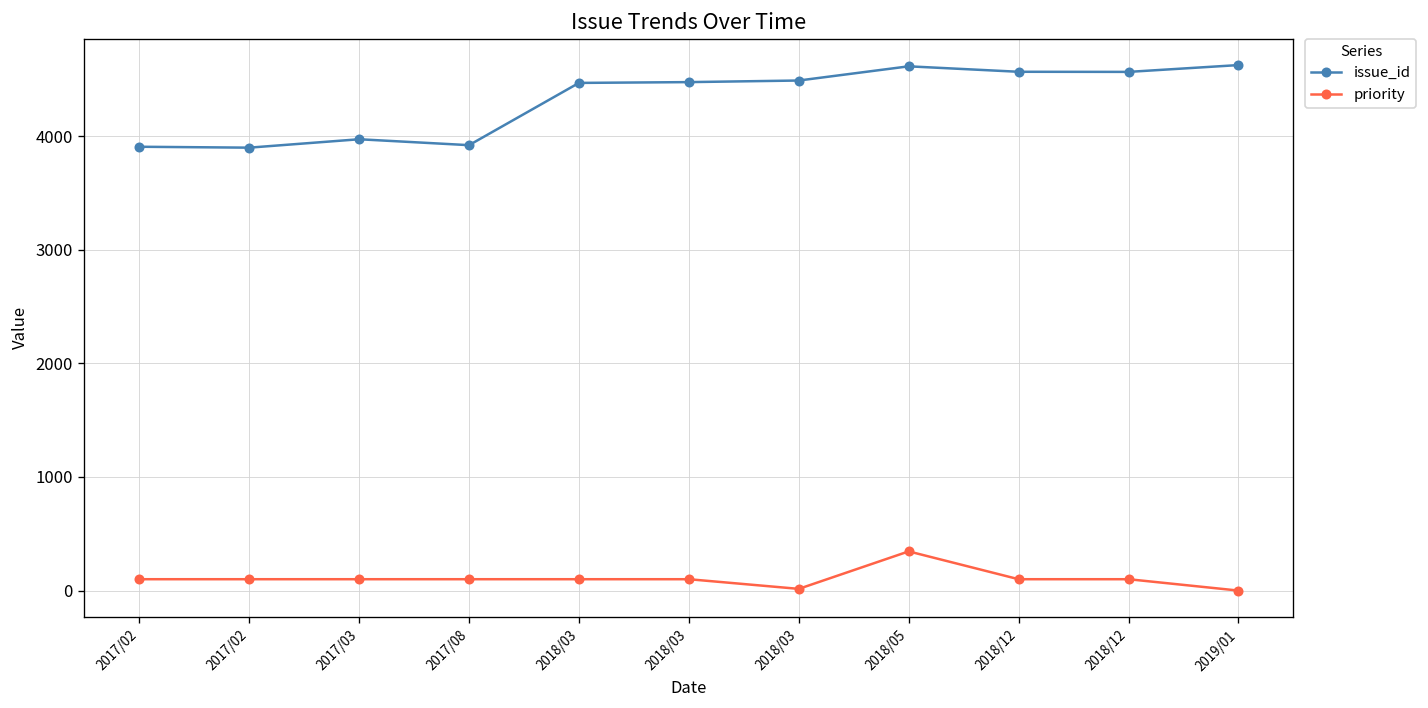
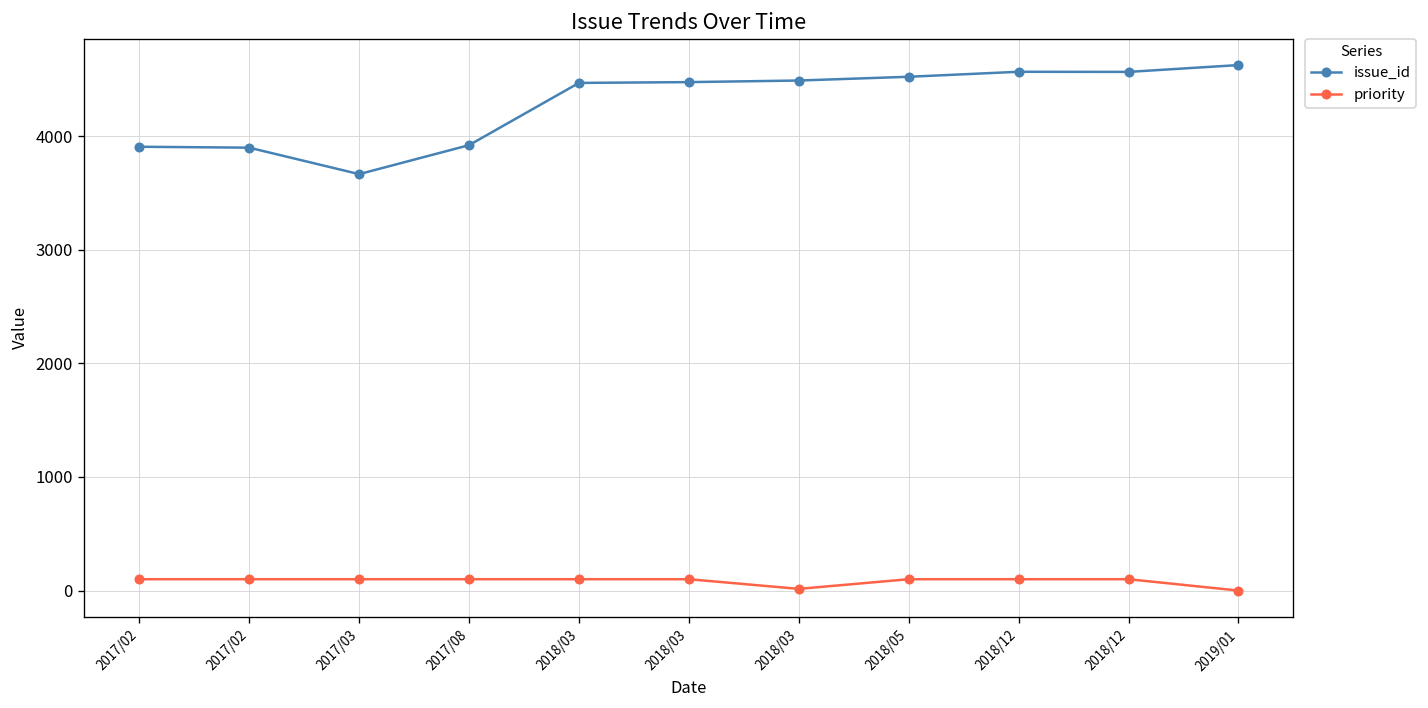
issue_id, 2017/03: 4000 -> 3700
issue_id, 2018/05: 4600 -> 4500
priority, 2018/05: 300 -> 100
